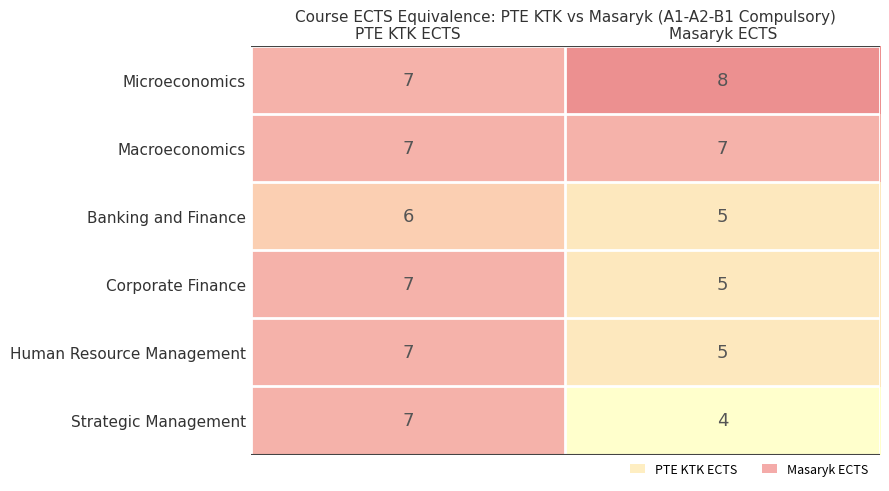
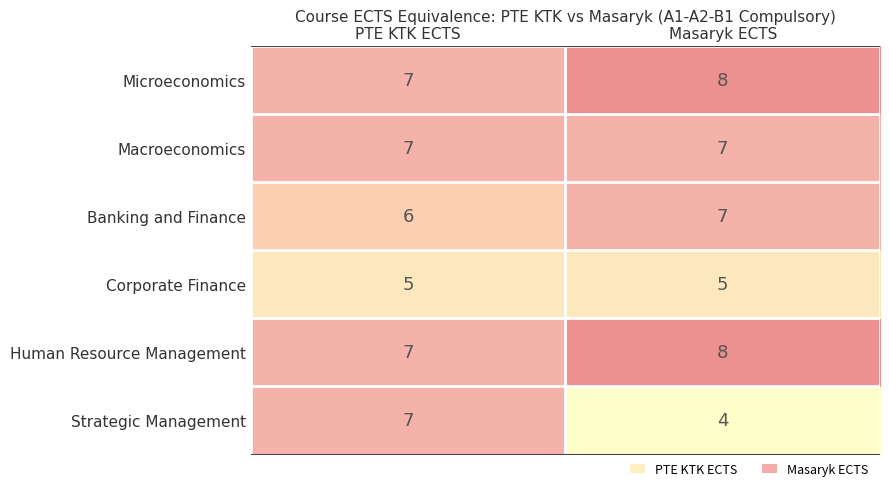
Banking and Finance, Masaryk ECTS: 5 -> 7
Corporate Finance, PTE KTK ECTS: 7 -> 5
Human Resource Management, Masaryk ECTS: 5 -> 8
